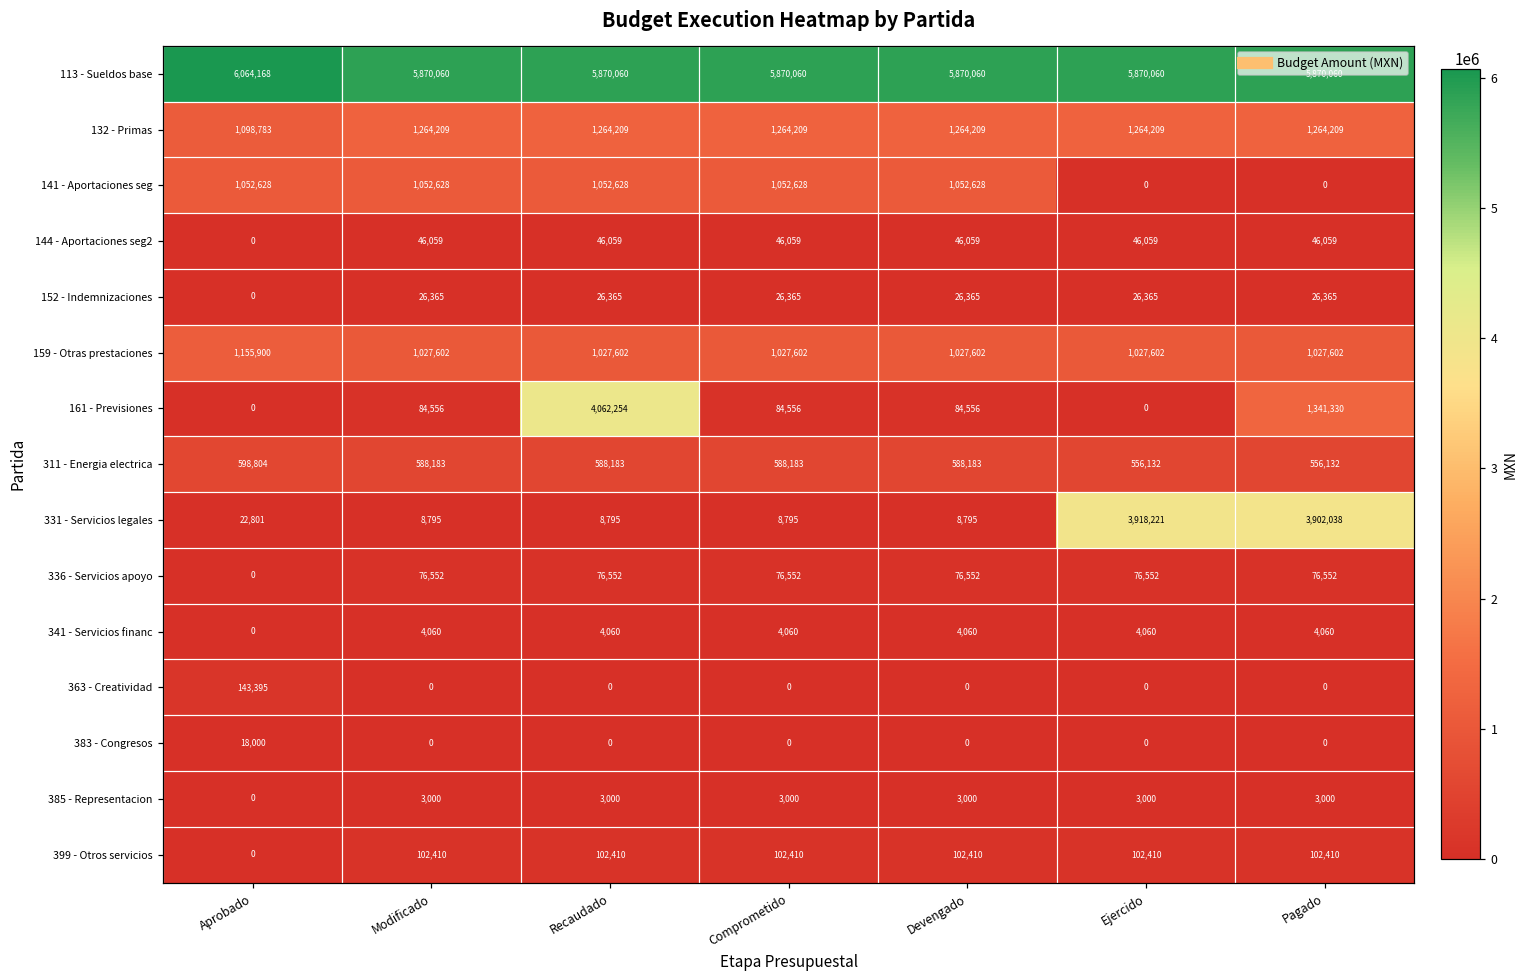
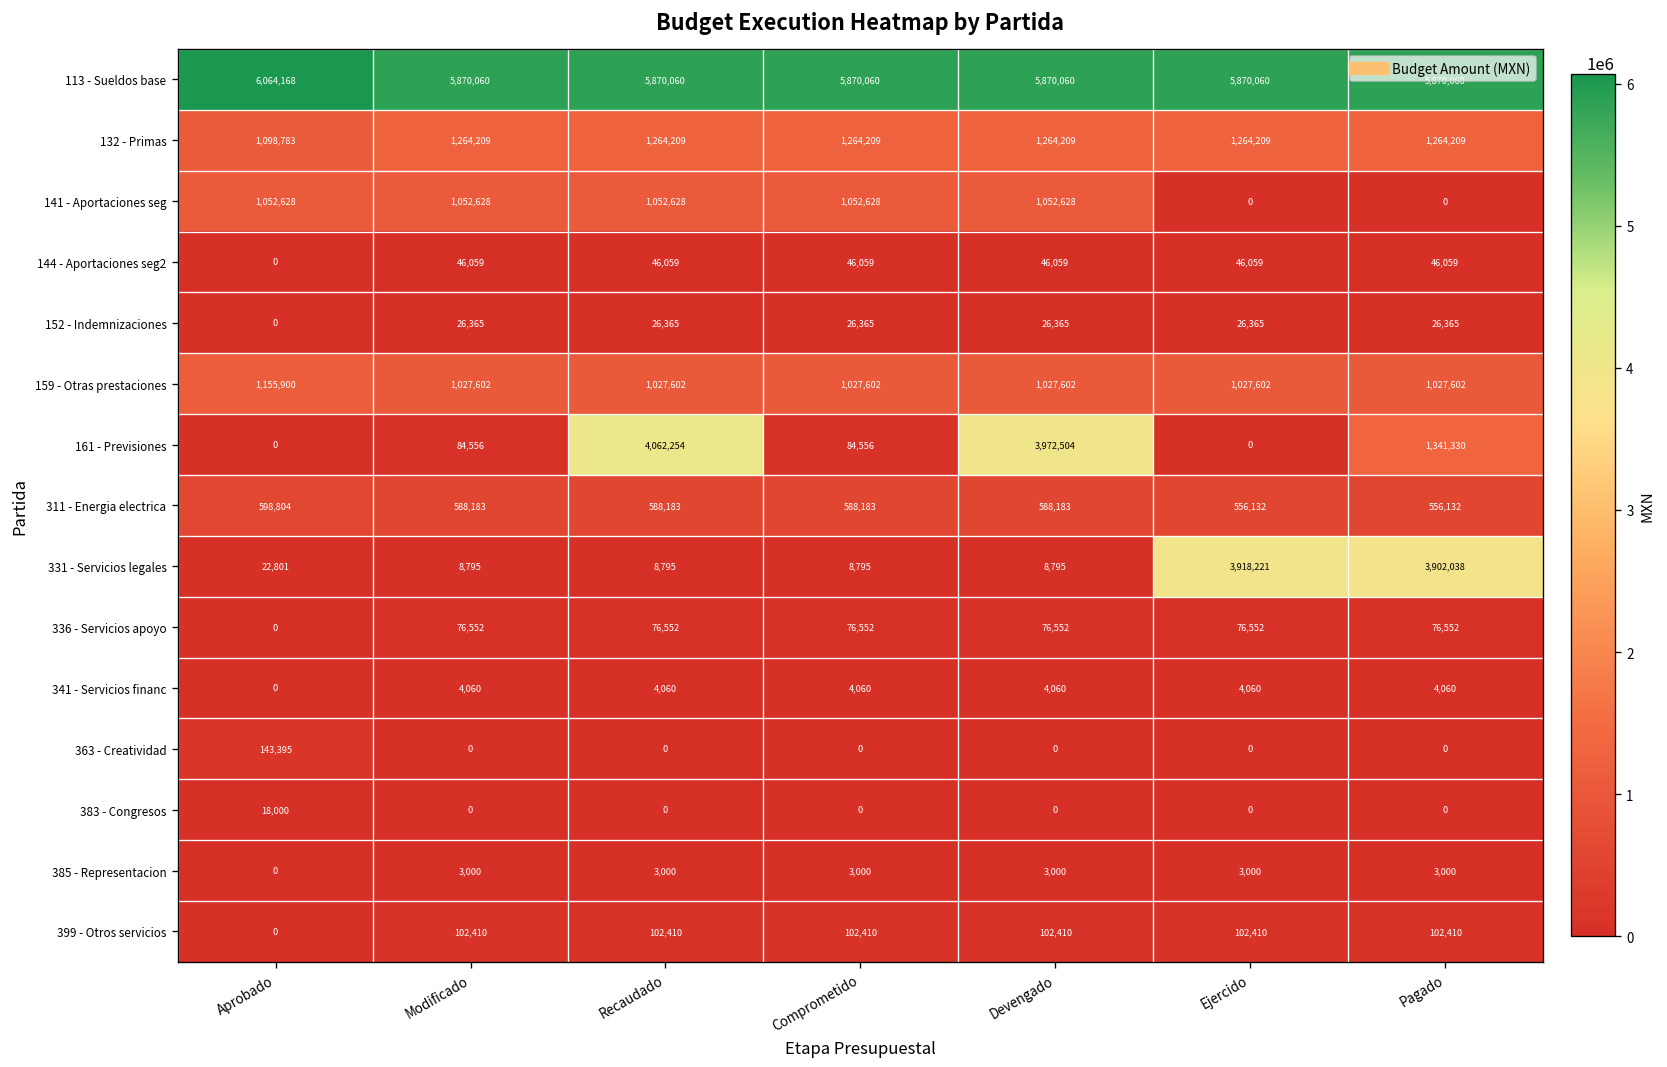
161 - Previsiones, Devengado: 84,556 -> 3,972,504
